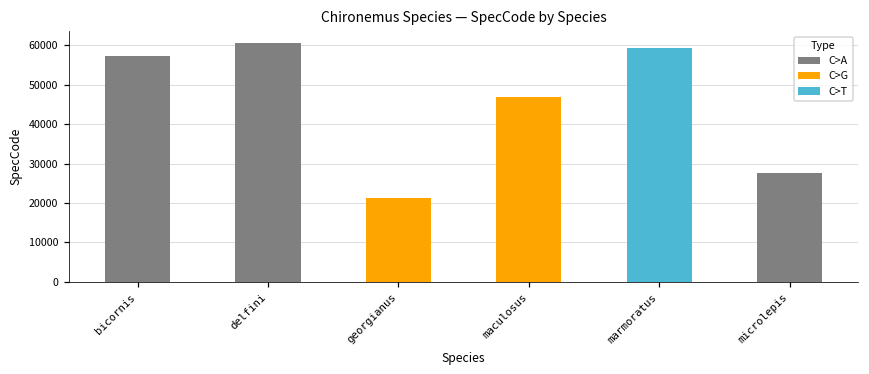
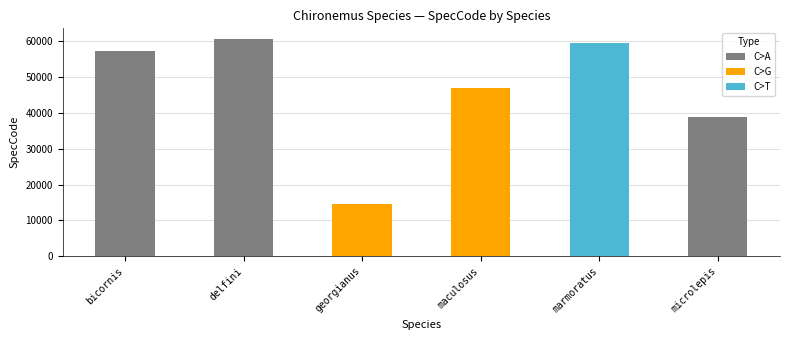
C>G, georgianus: 21000 -> 15000
C>A, microlepis: 28000 -> 39000
